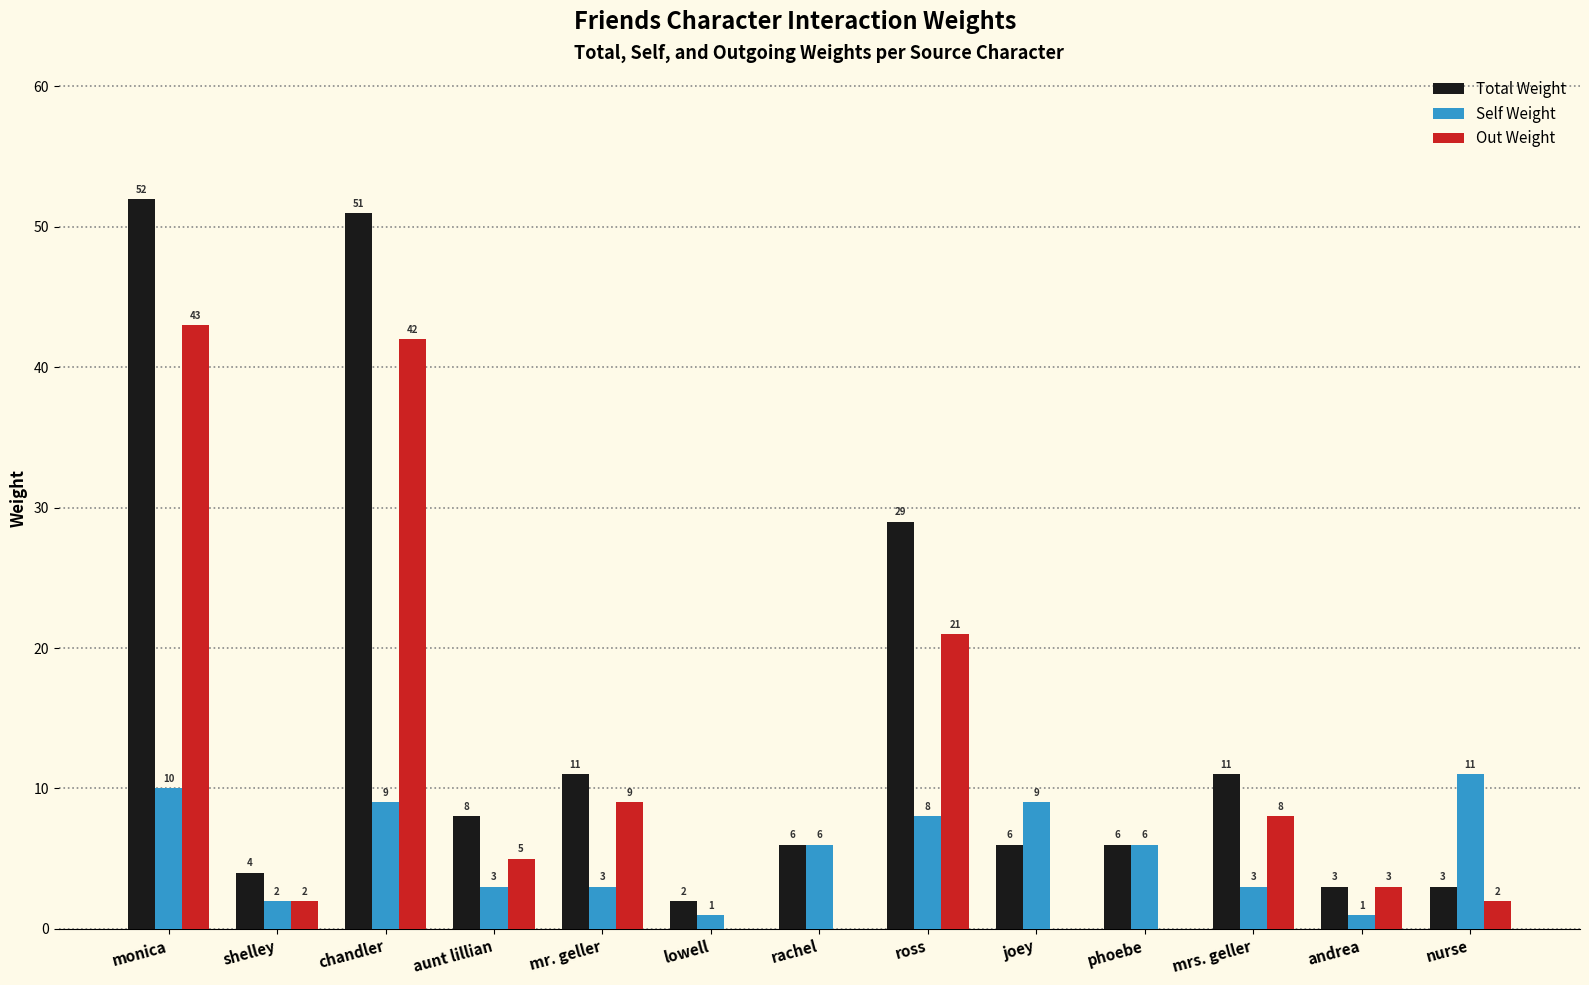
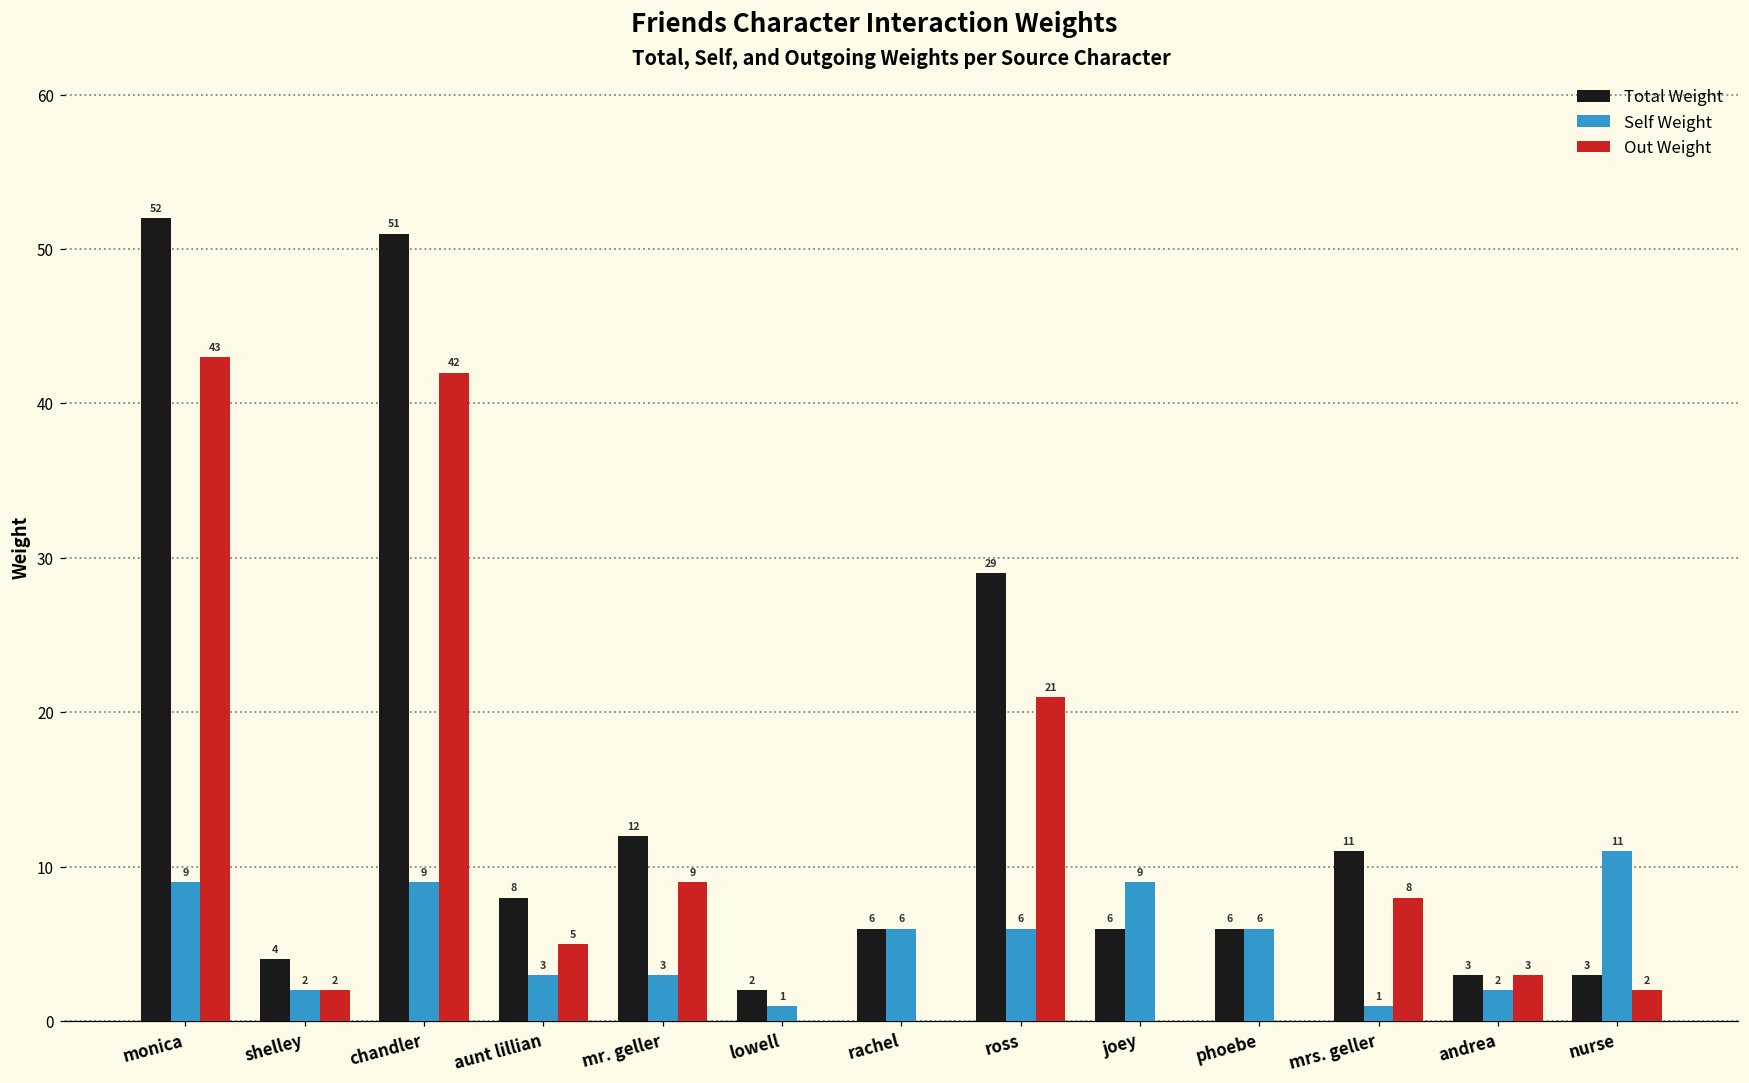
Self Weight, monica: 10 -> 9
Total Weight, mr. geller: 11 -> 12
Self Weight, ross: 8 -> 6
Self Weight, mrs. geller: 3 -> 1
Self Weight, andrea: 1 -> 2
